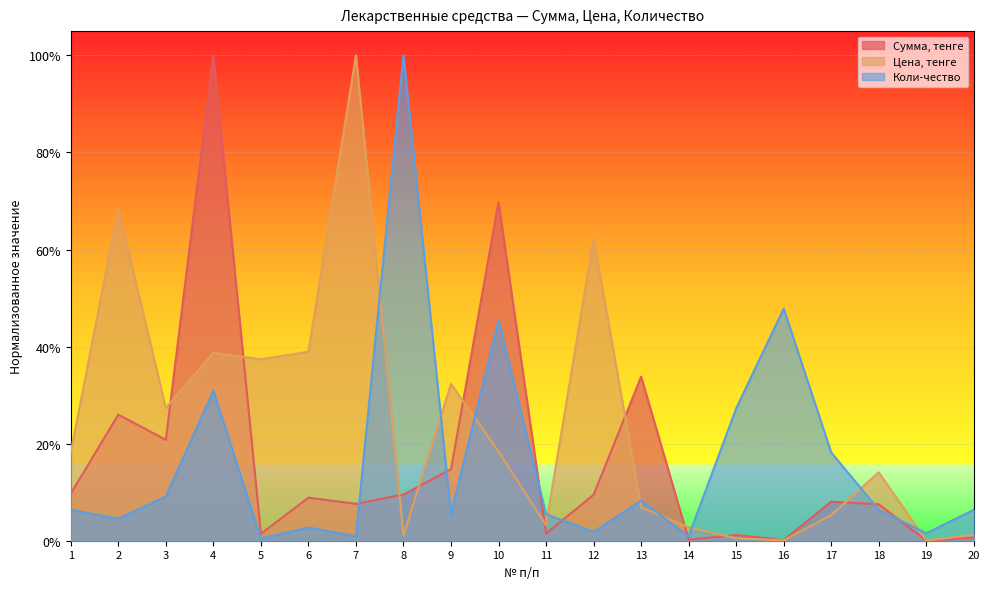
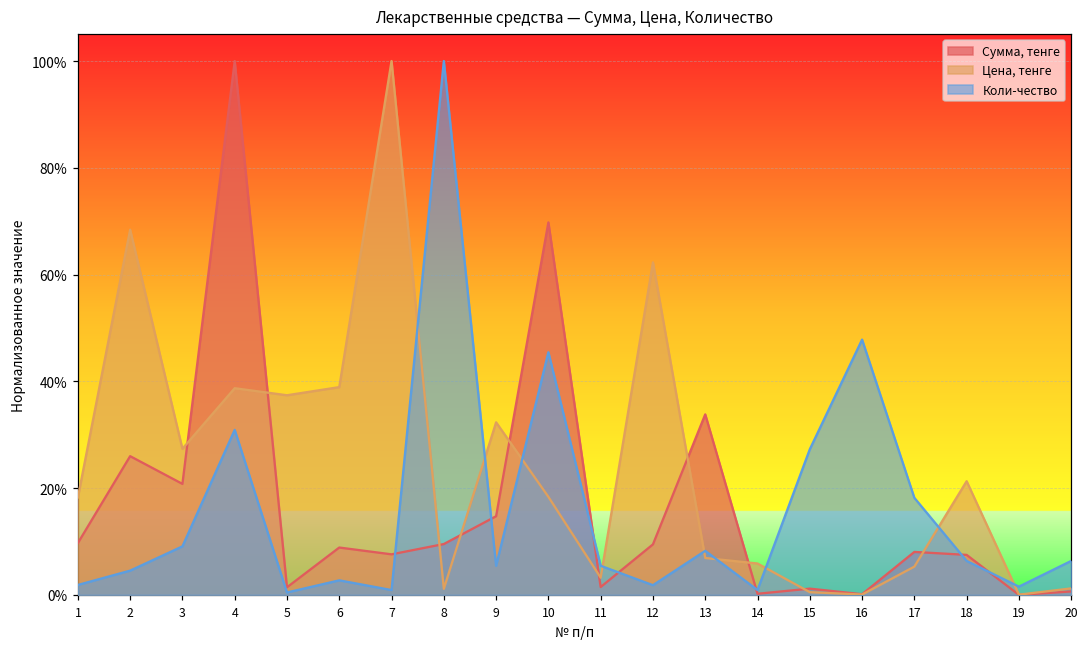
Коли-чество, 1: 6% -> 2%
Цена, тенге, 14: 3% -> 6%
Цена, тенге, 18: 14% -> 21%
